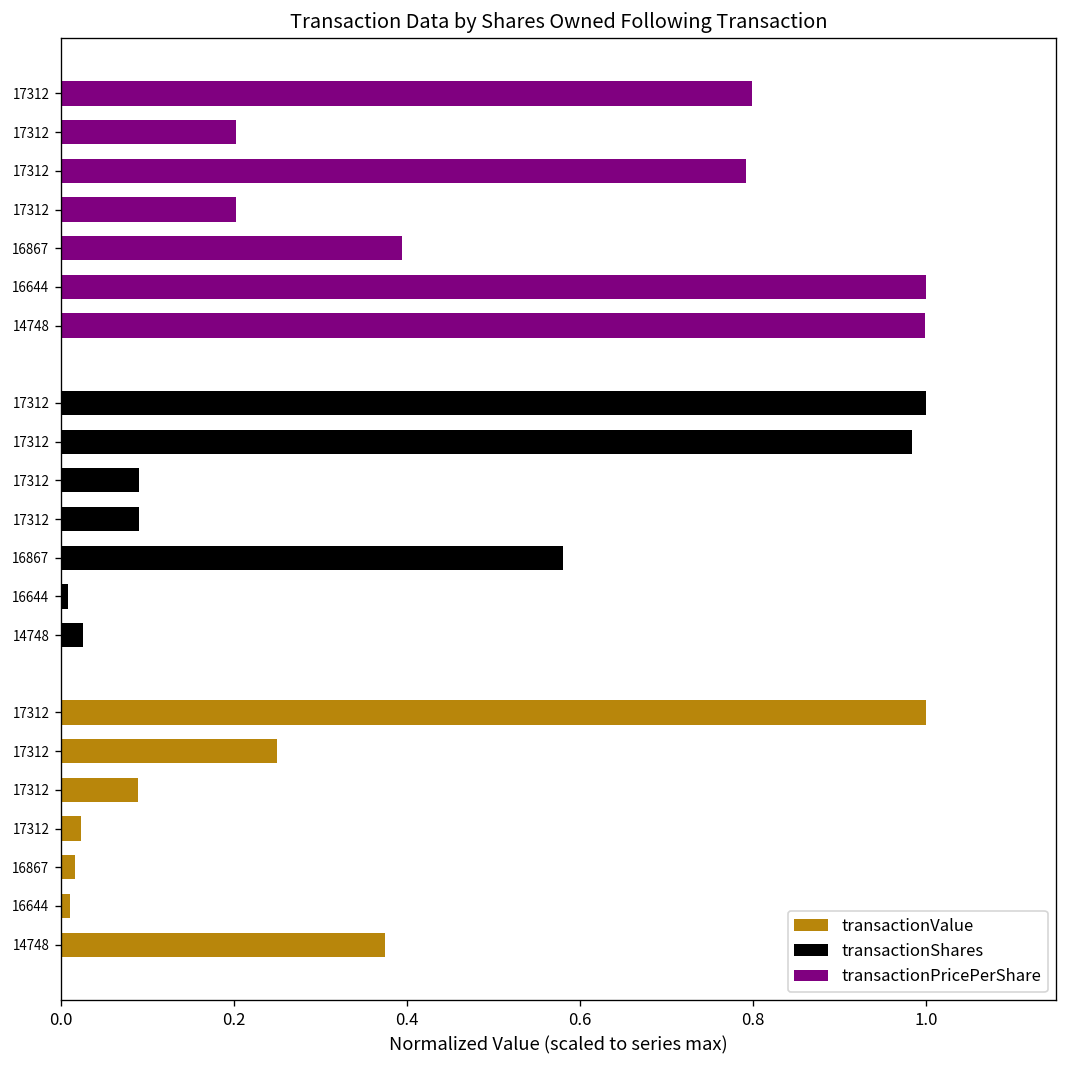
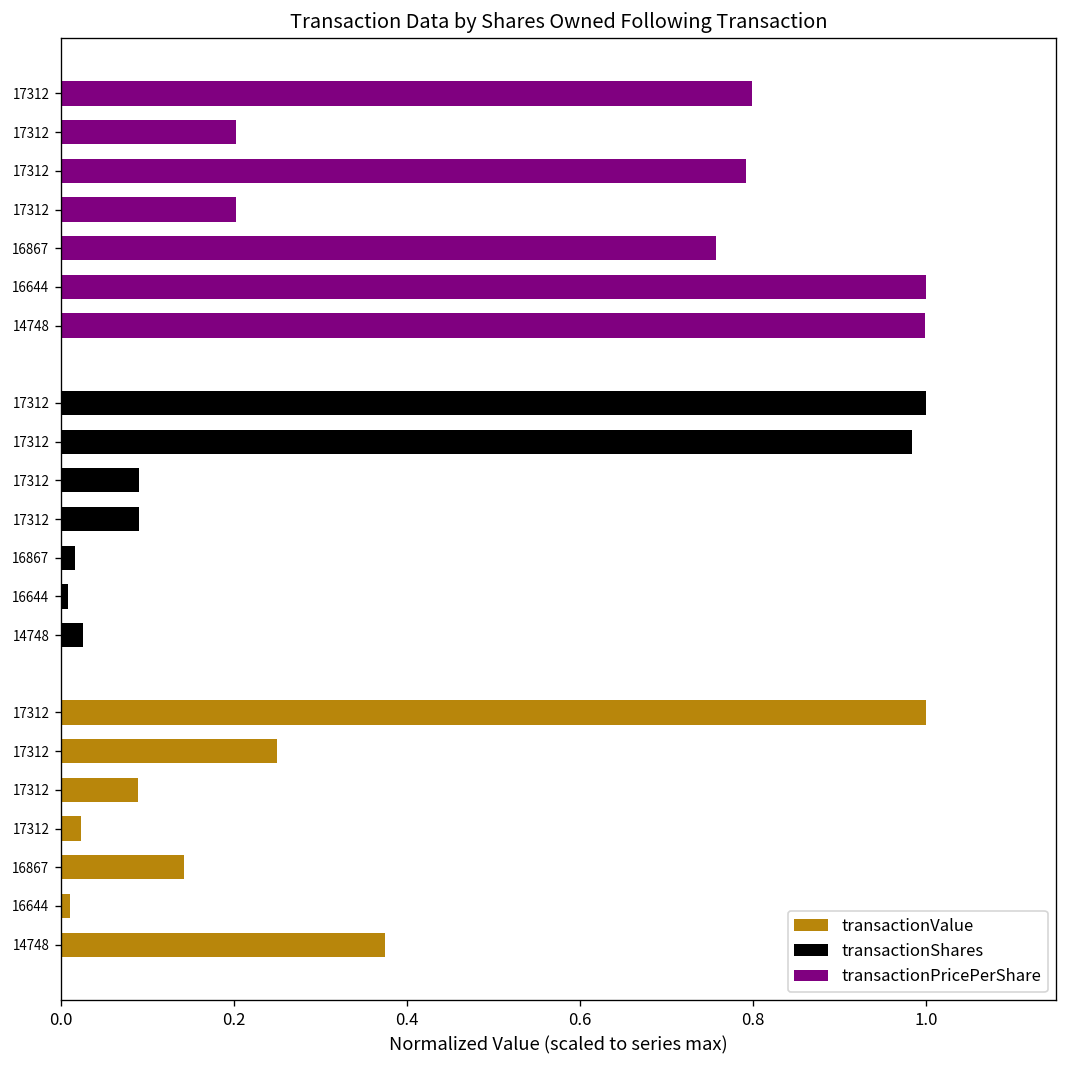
transactionPricePerShare, 16867: 0.39 -> 0.76
transactionShares, 16867: 0.58 -> 0.02
transactionValue, 16867: 0.02 -> 0.14
